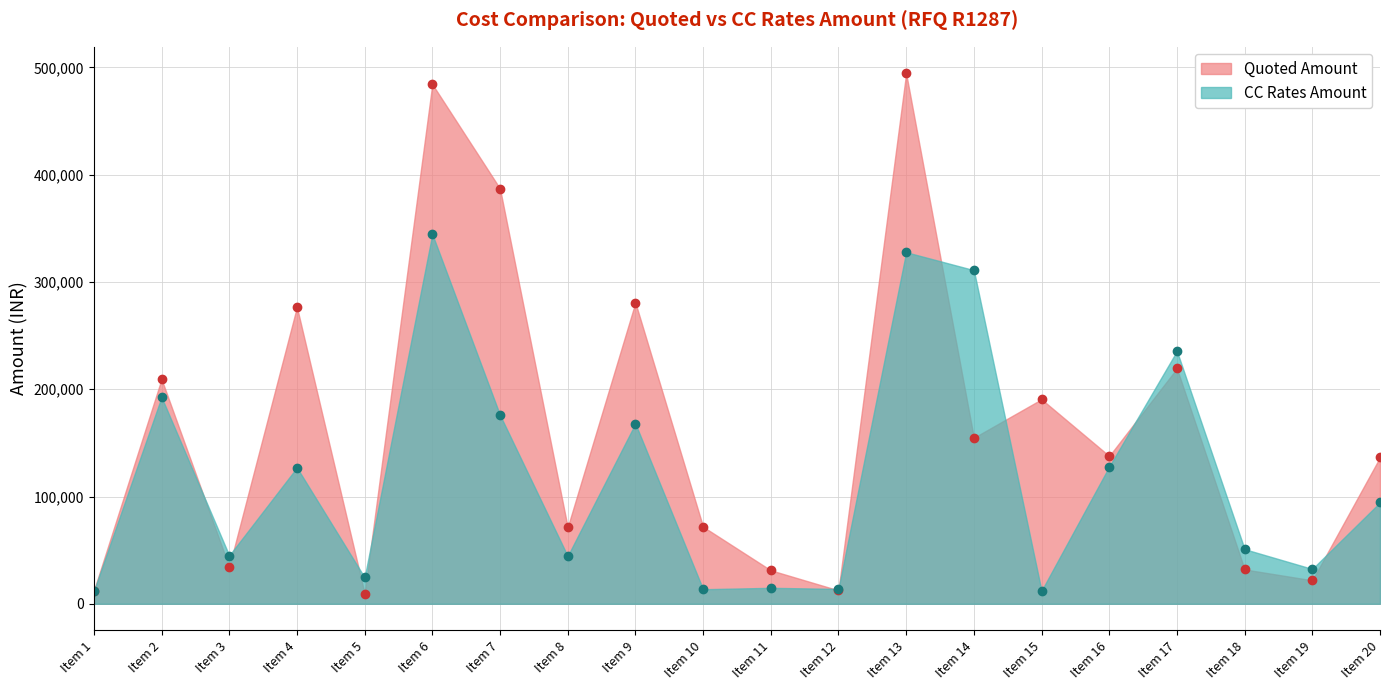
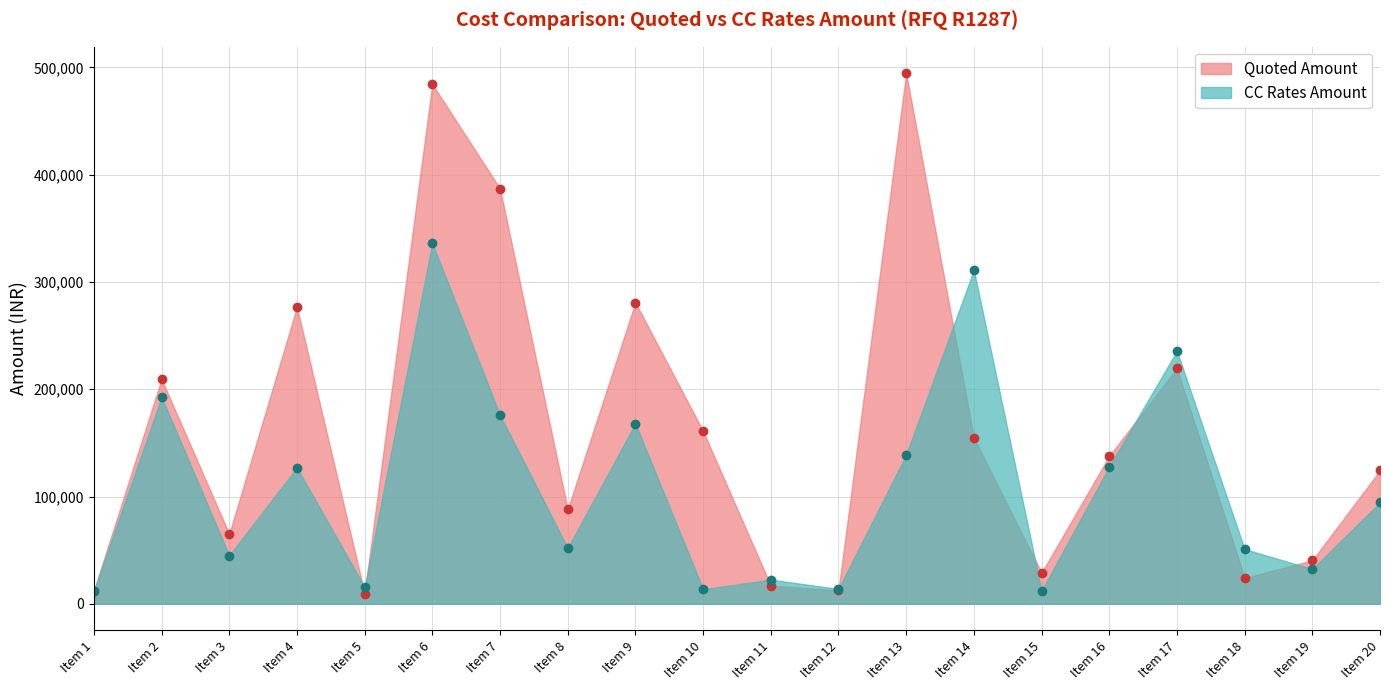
Quoted Amount, Item 3: 34,000 -> 65,000
CC Rates Amount, Item 5: 25,000 -> 16,000
CC Rates Amount, Item 6: 345,000 -> 336,000
Quoted Amount, Item 8: 71,000 -> 88,000
CC Rates Amount, Item 8: 44,000 -> 52,000
Quoted Amount, Item 10: 72,000 -> 161,000
Quoted Amount, Item 11: 31,000 -> 17,000
CC Rates Amount, Item 11: 15,000 -> 23,000
CC Rates Amount, Item 13: 328,000 -> 139,000
Quoted Amount, Item 15: 191,000 -> 29,000
Quoted Amount, Item 18: 32,000 -> 24,000
Quoted Amount, Item 19: 22,000 -> 41,000
Quoted Amount, Item 20: 137,000 -> 124,000
